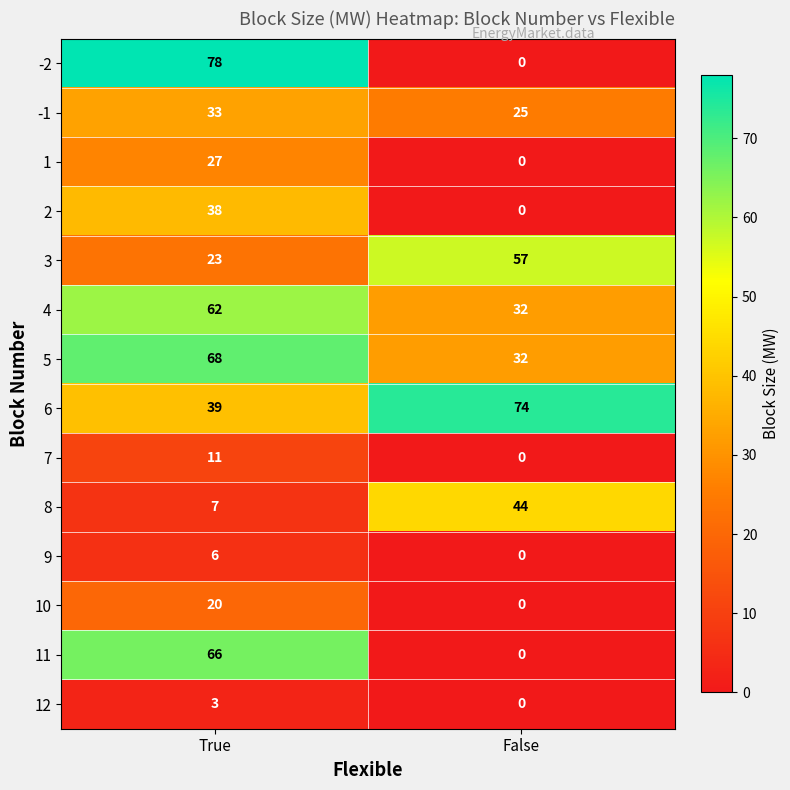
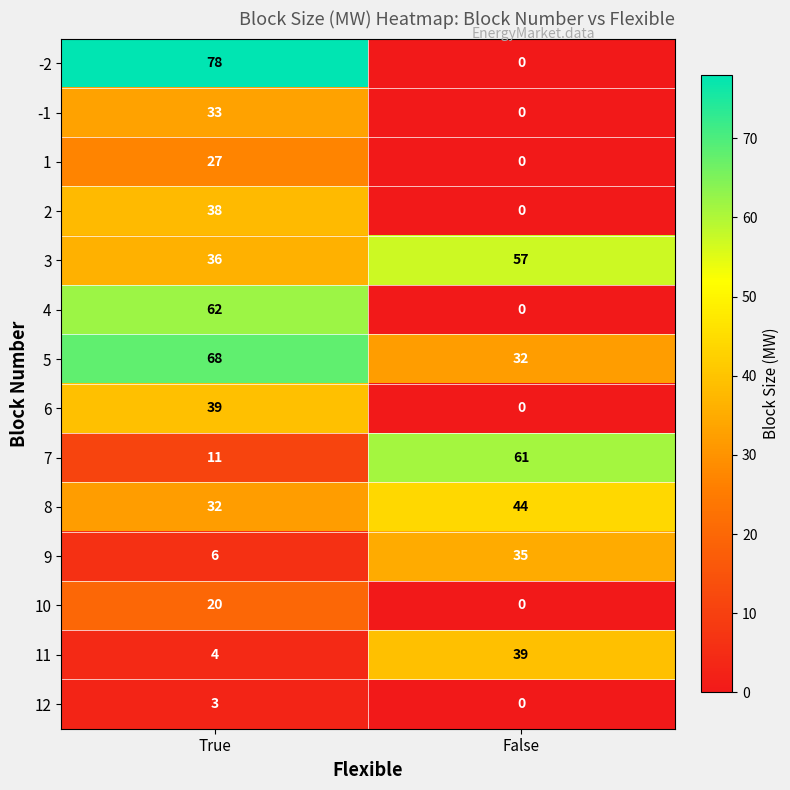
-1, False: 25 -> 0
3, True: 23 -> 36
4, False: 32 -> 0
6, False: 74 -> 0
7, False: 0 -> 61
8, True: 7 -> 32
9, False: 0 -> 35
11, True: 66 -> 4
11, False: 0 -> 39
